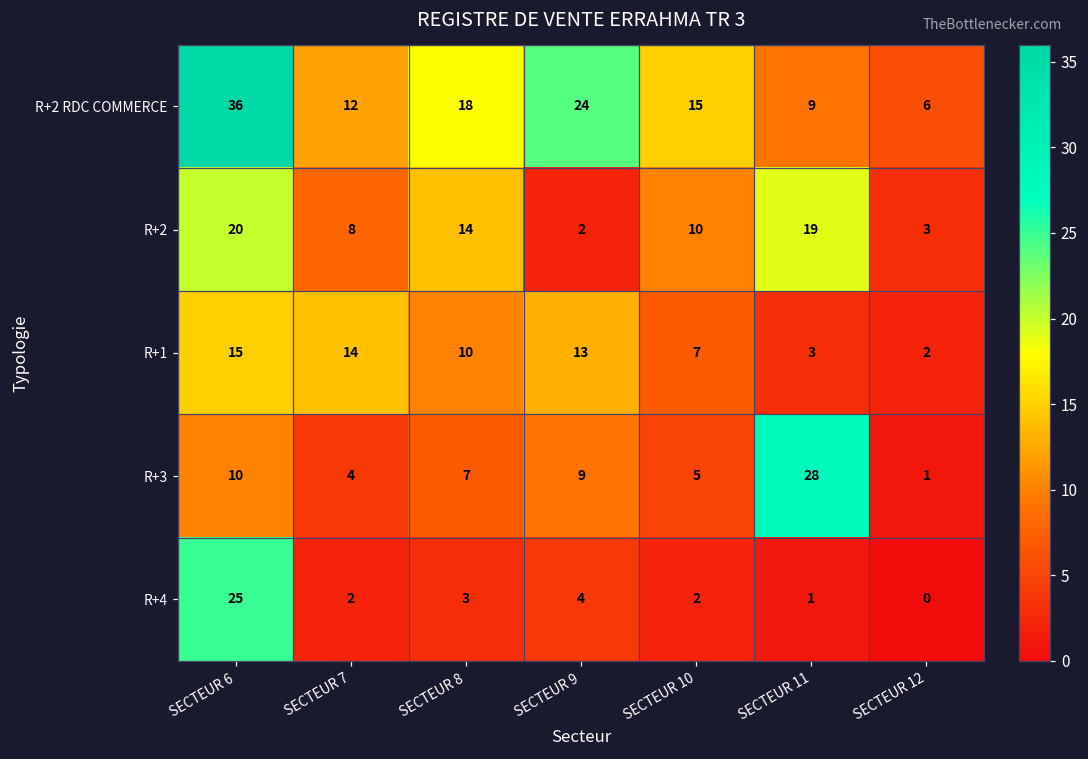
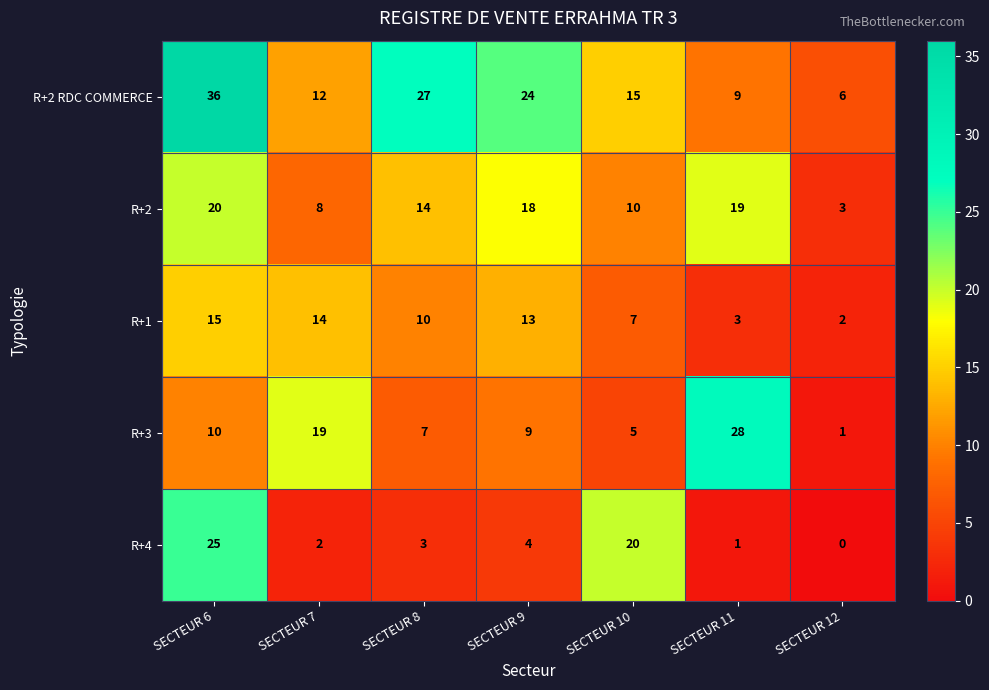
R+2 RDC COMMERCE, SECTEUR 8: 18 -> 27
R+2, SECTEUR 9: 2 -> 18
R+3, SECTEUR 7: 4 -> 19
R+4, SECTEUR 10: 2 -> 20
